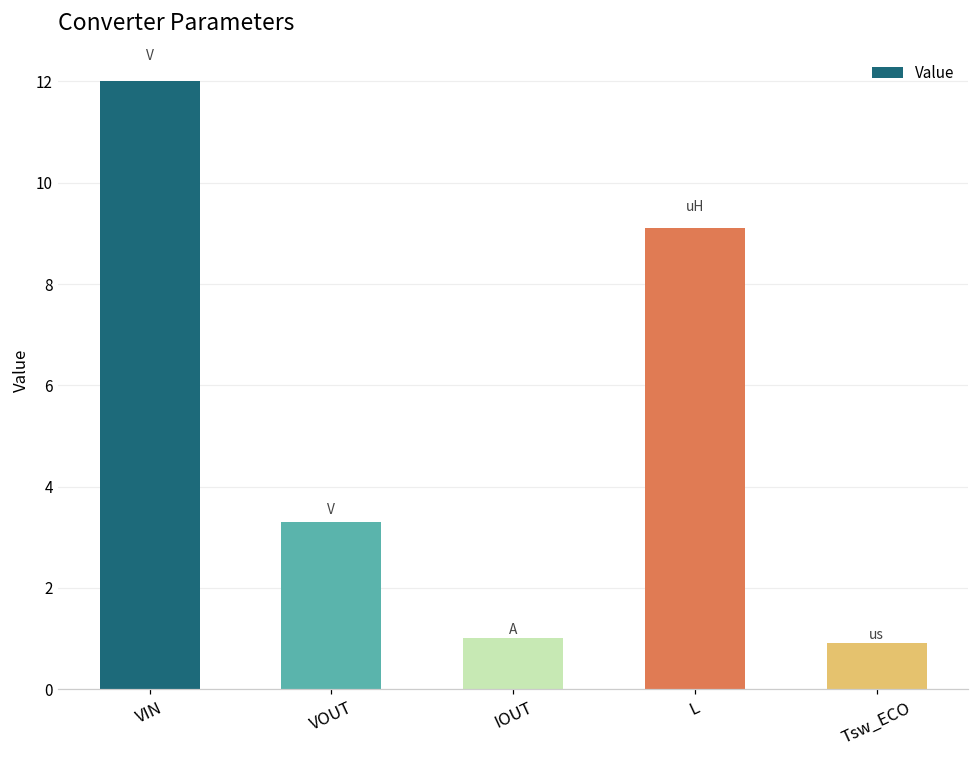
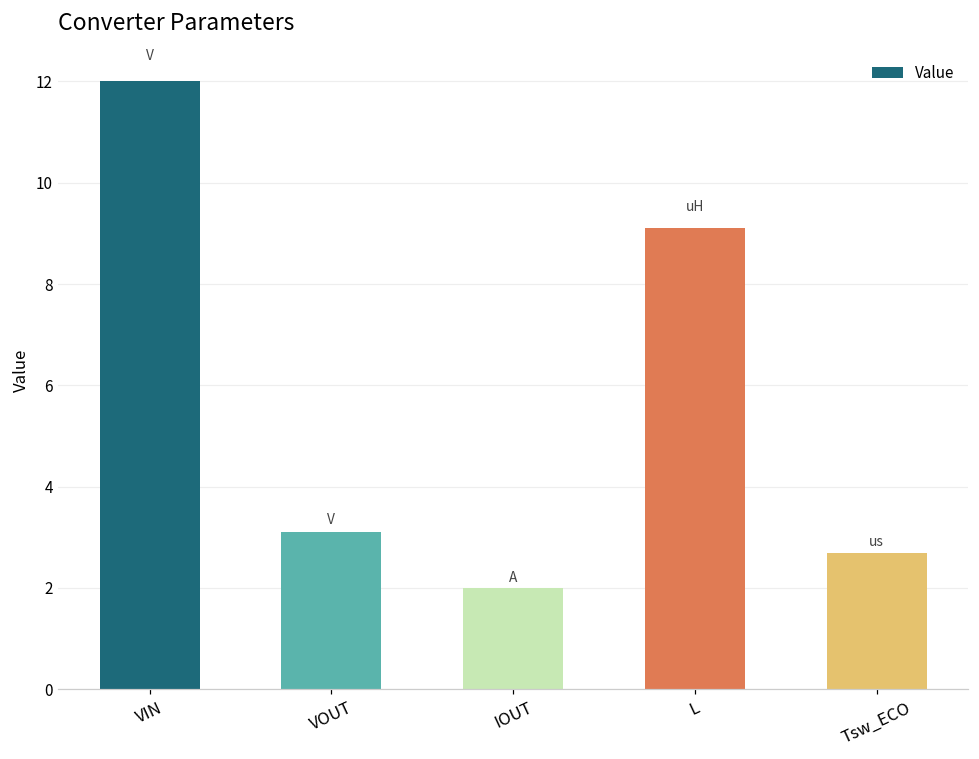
VOUT: 3.3 -> 3.1
IOUT: 1 -> 2
Tsw_ECO: 0.9 -> 2.7
